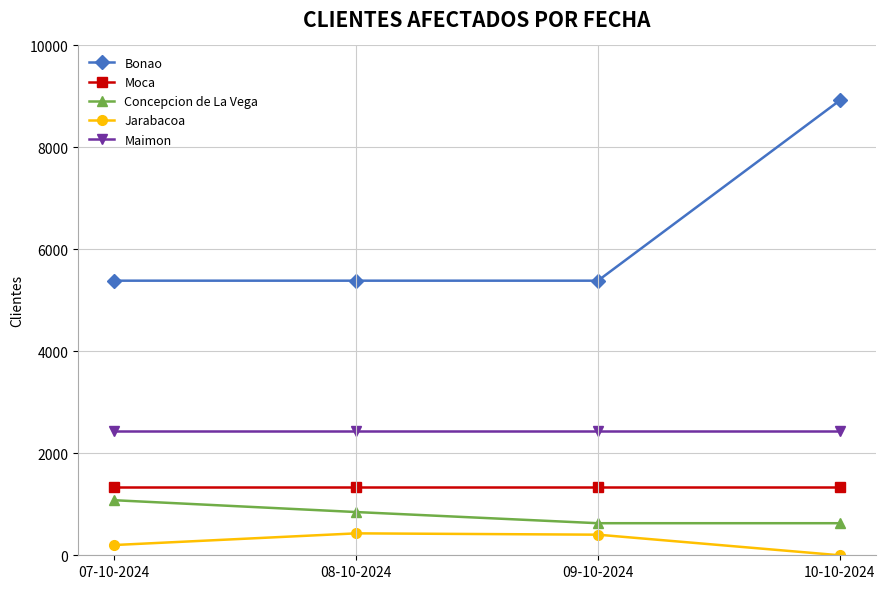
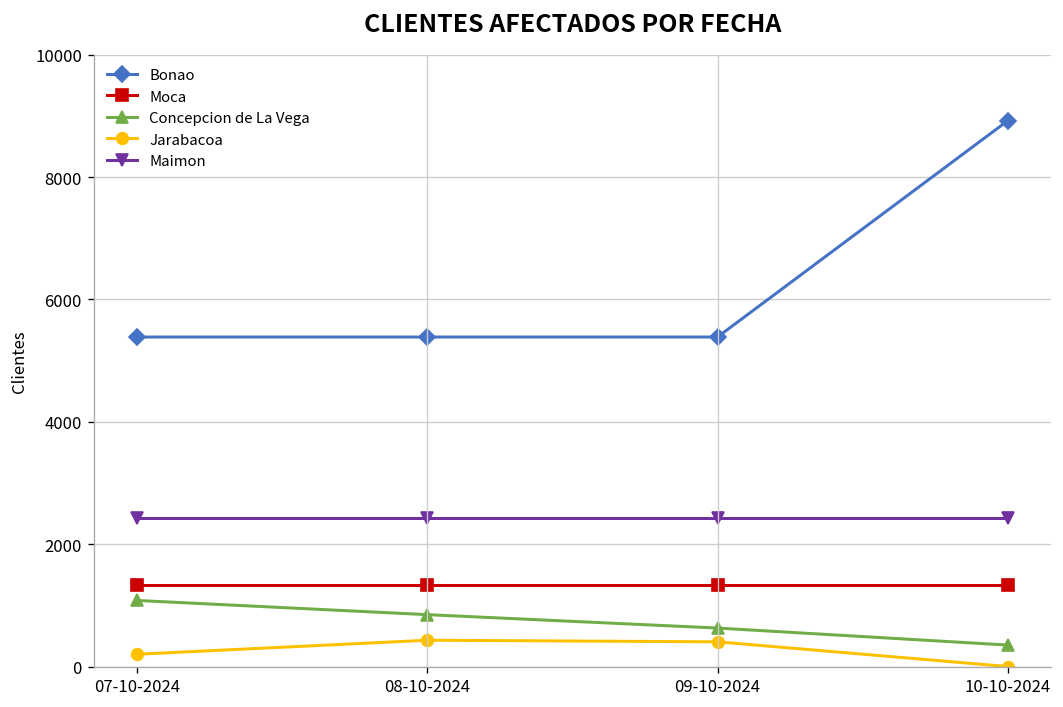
Concepcion de La Vega, 10-10-2024: 600 -> 400
